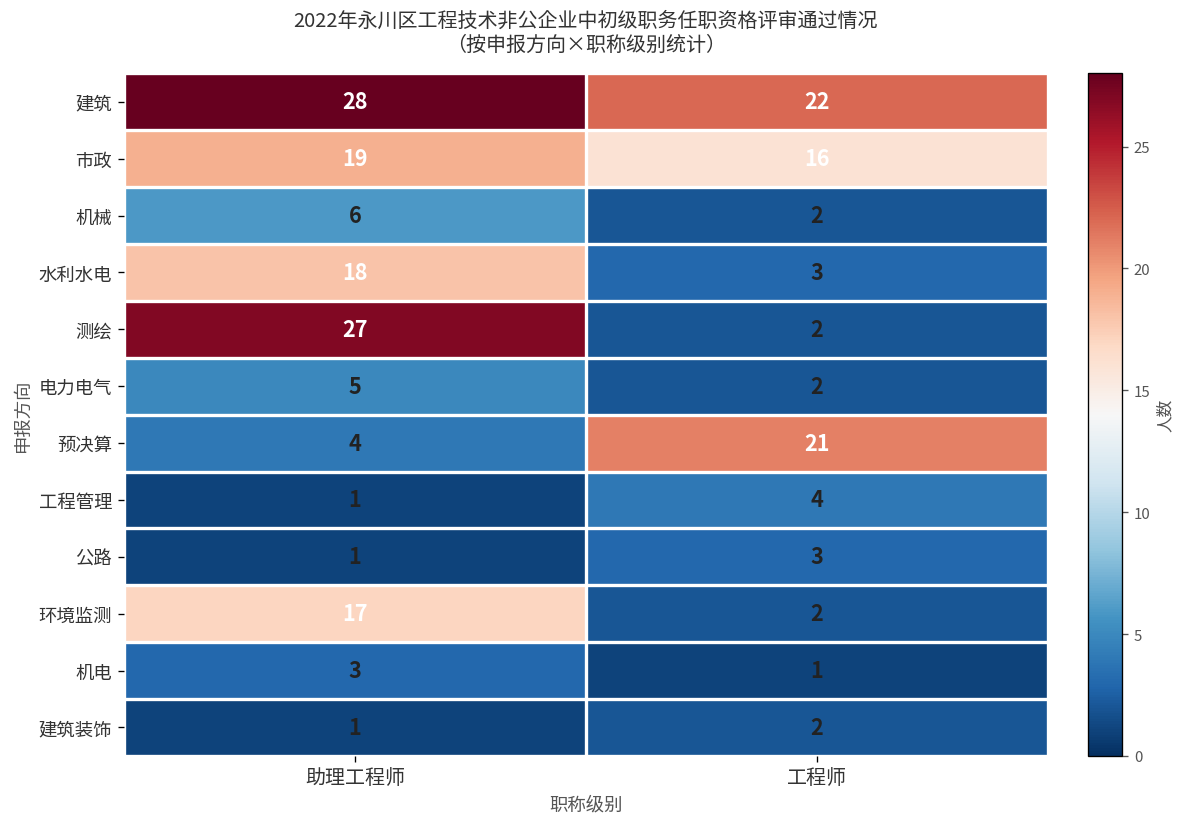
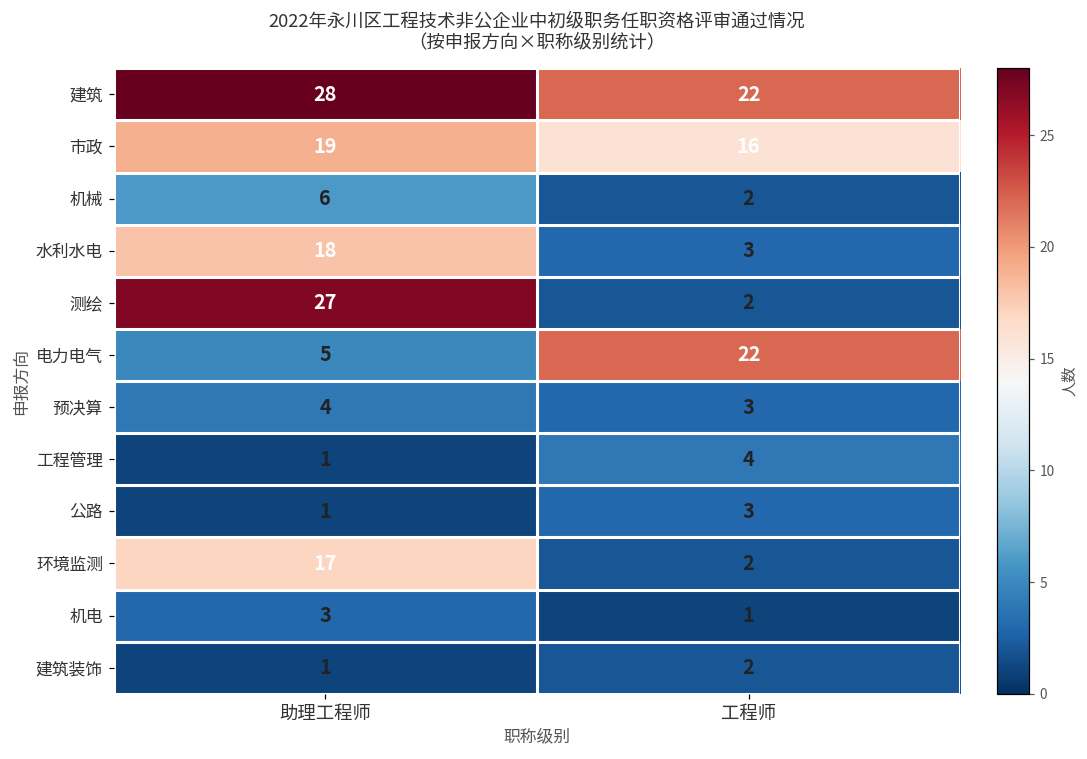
电力电气, 工程师: 2 -> 22
预决算, 工程师: 21 -> 3
